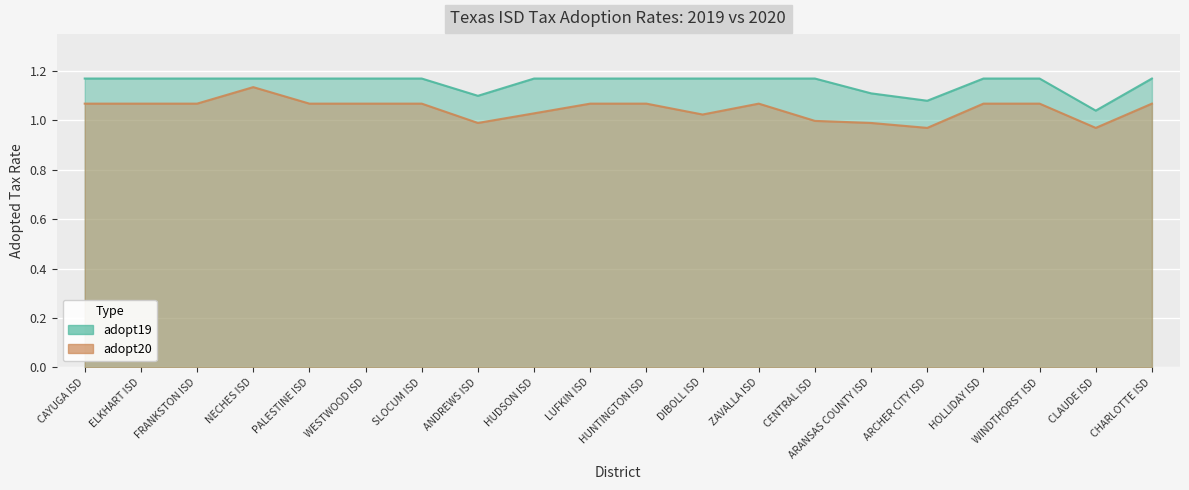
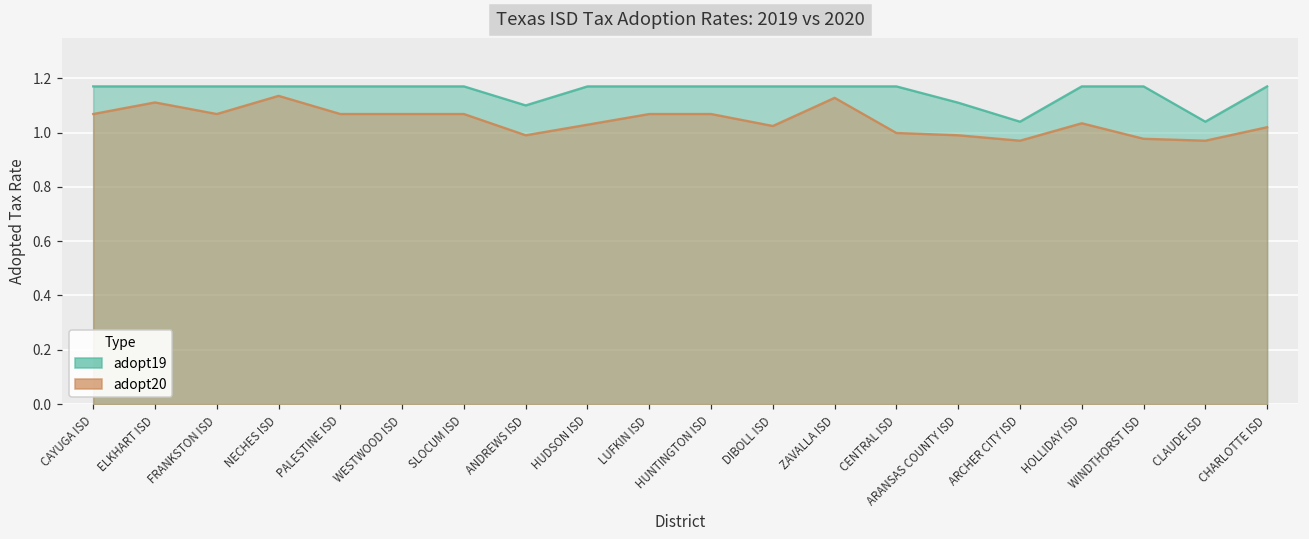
adopt20, ELKHART ISD: 1.07 -> 1.11
adopt20, ZAVALLA ISD: 1.07 -> 1.13
adopt19, ARCHER CITY ISD: 1.08 -> 1.04
adopt20, HOLLIDAY ISD: 1.07 -> 1.03
adopt20, WINDTHORST ISD: 1.07 -> 0.98
adopt20, CHARLOTTE ISD: 1.07 -> 1.02
